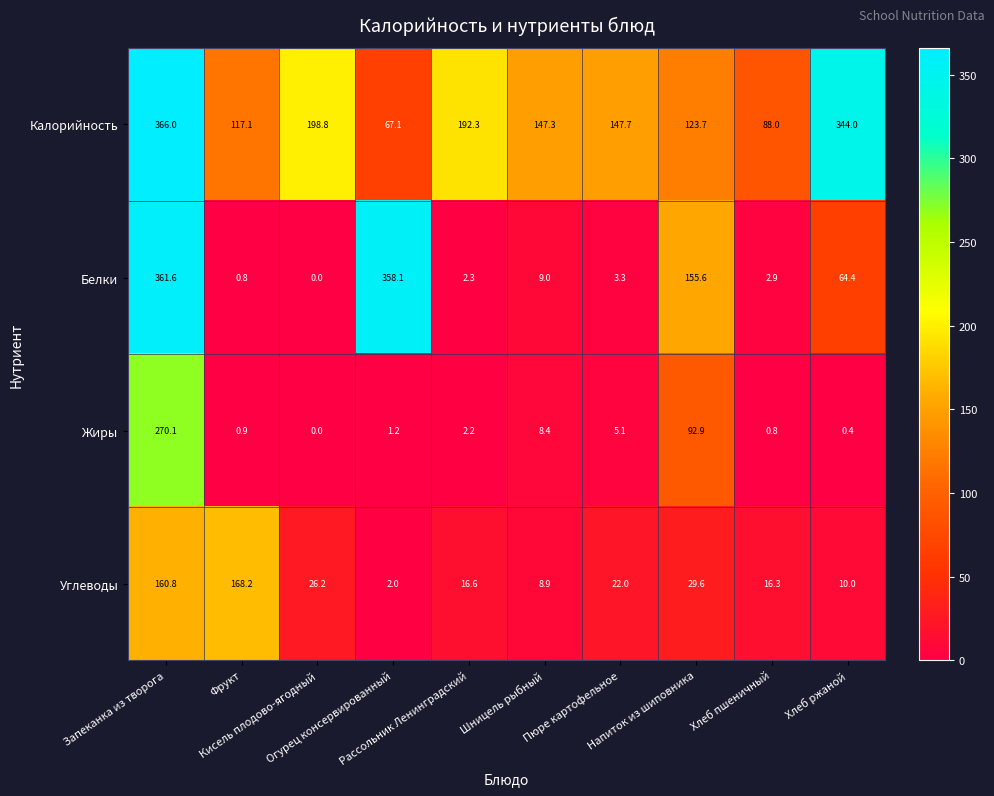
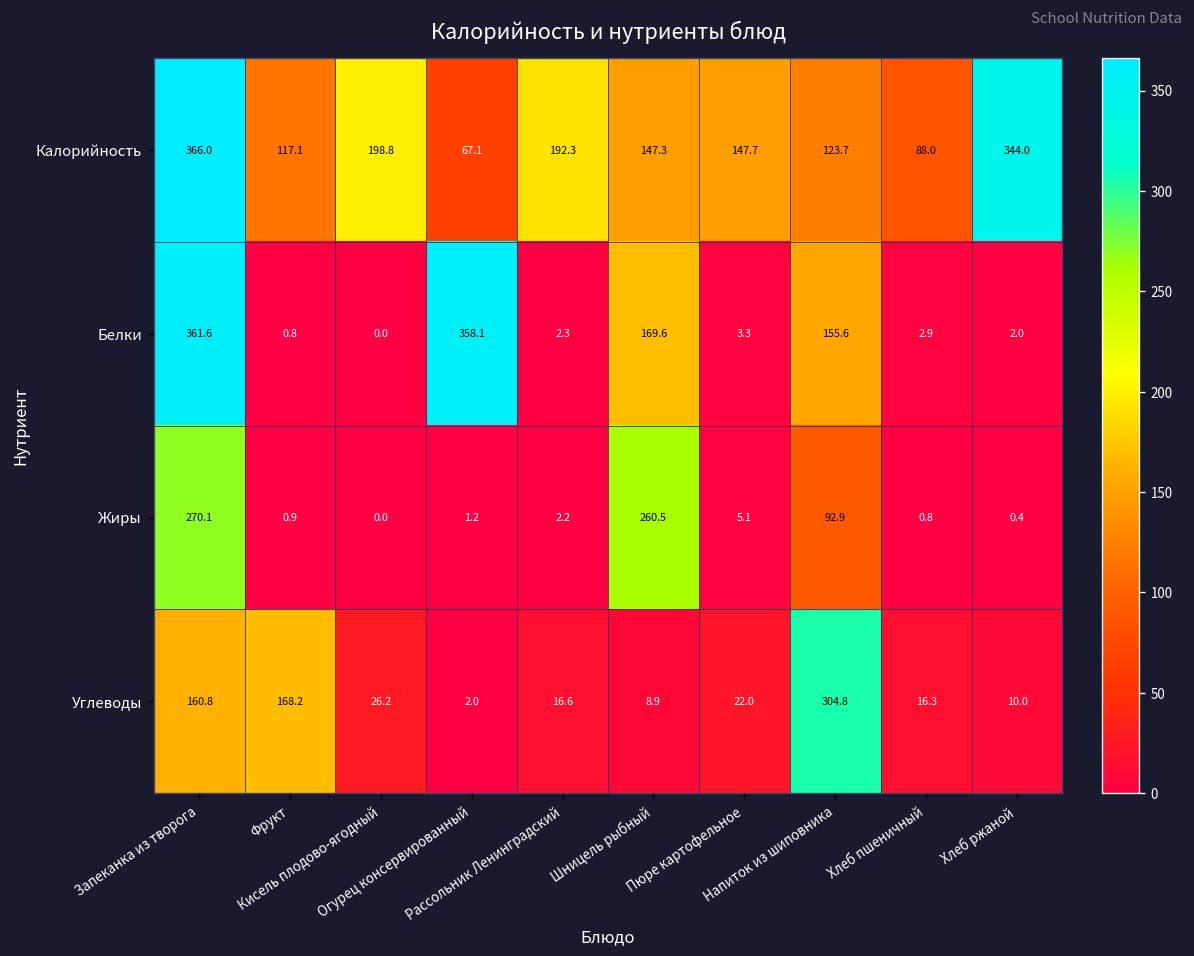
Белки, Шницель рыбный: 9.0 -> 169.6
Белки, Хлеб ржаной: 64.4 -> 2.0
Жиры, Шницель рыбный: 8.4 -> 260.5
Углеводы, Напиток из шиповника: 29.6 -> 304.8
